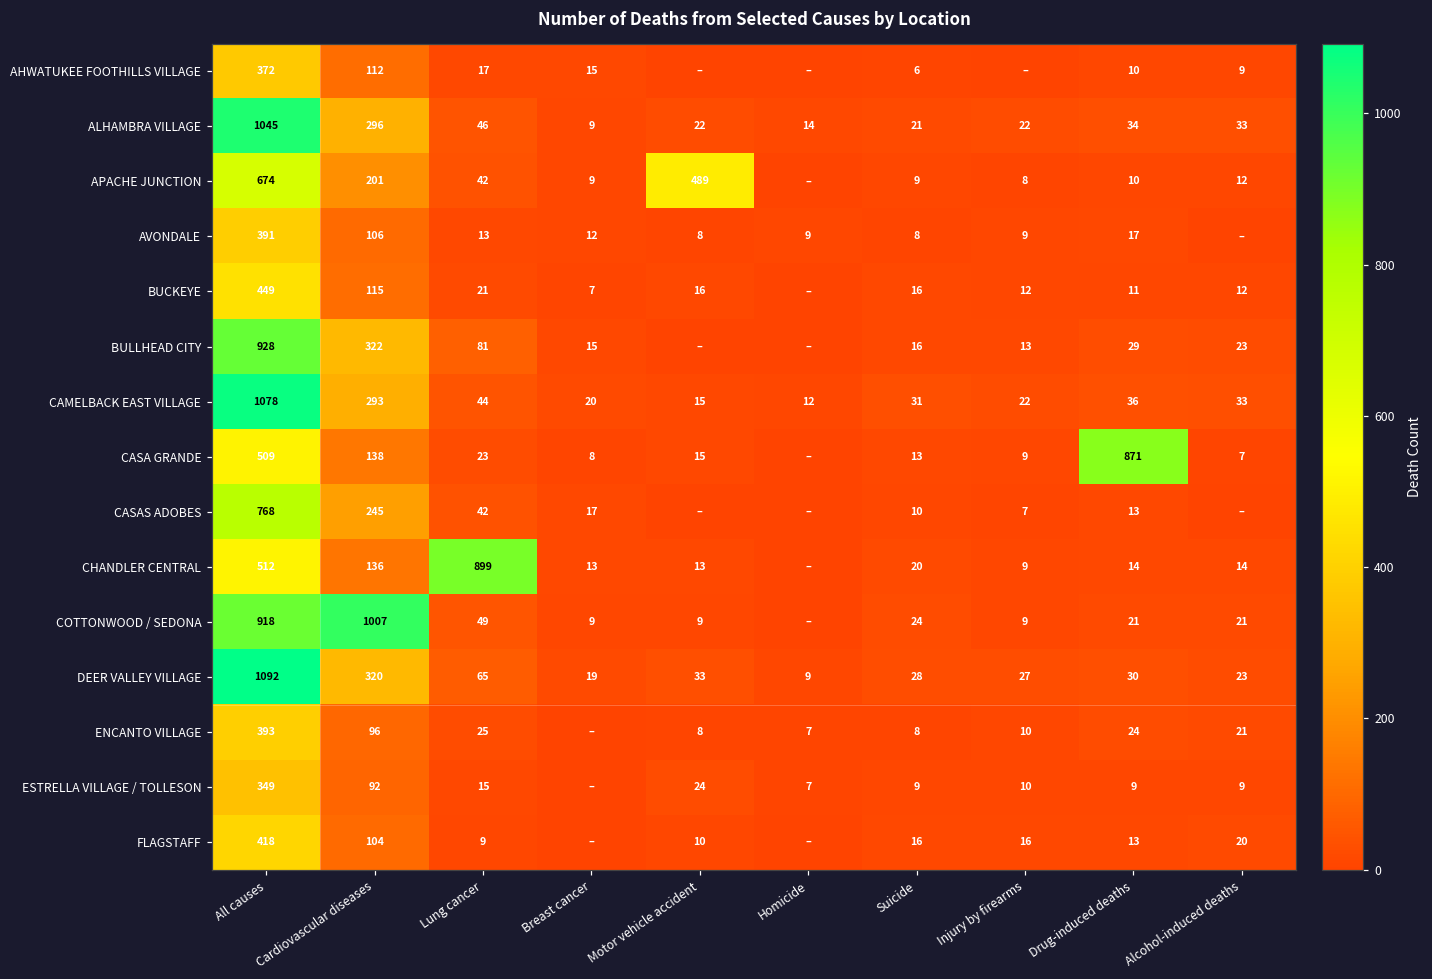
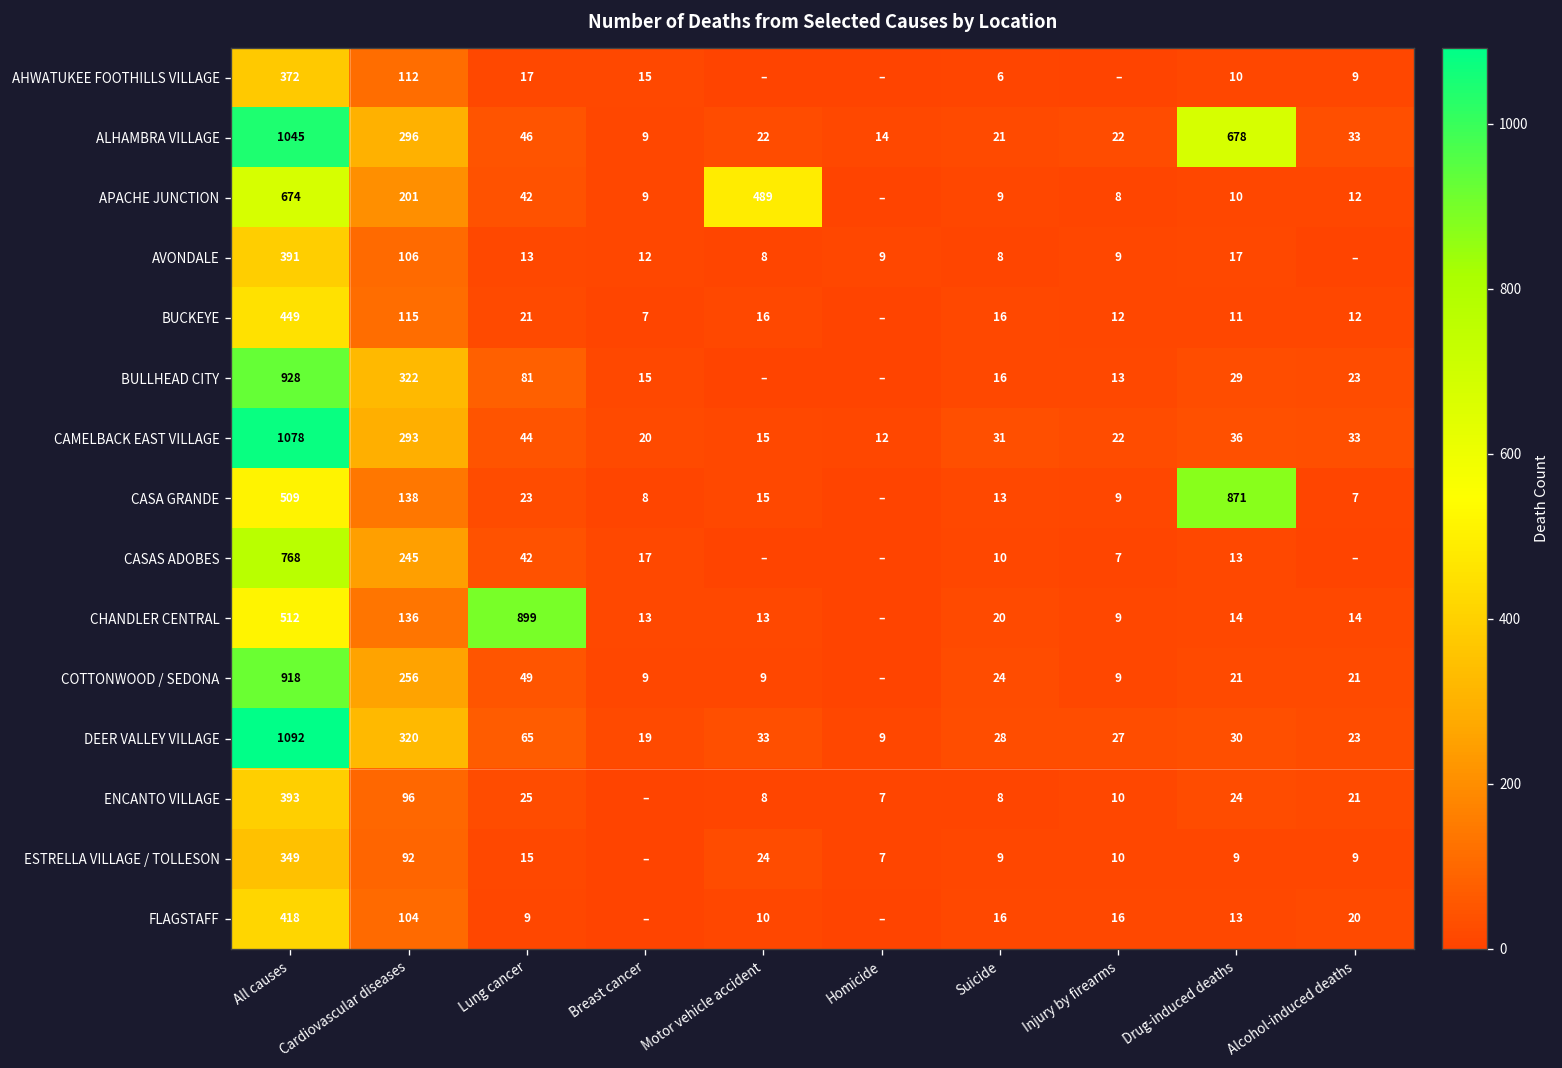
ALHAMBRA VILLAGE, Drug-induced deaths: 34 -> 678
COTTONWOOD / SEDONA, Cardiovascular diseases: 1007 -> 256
